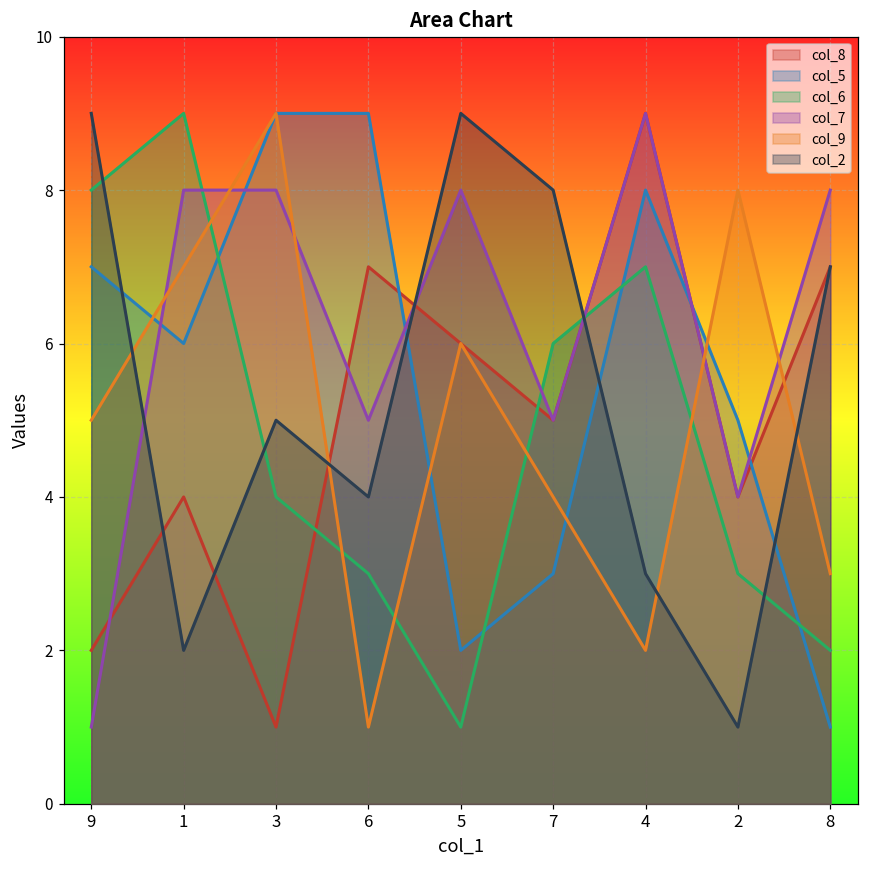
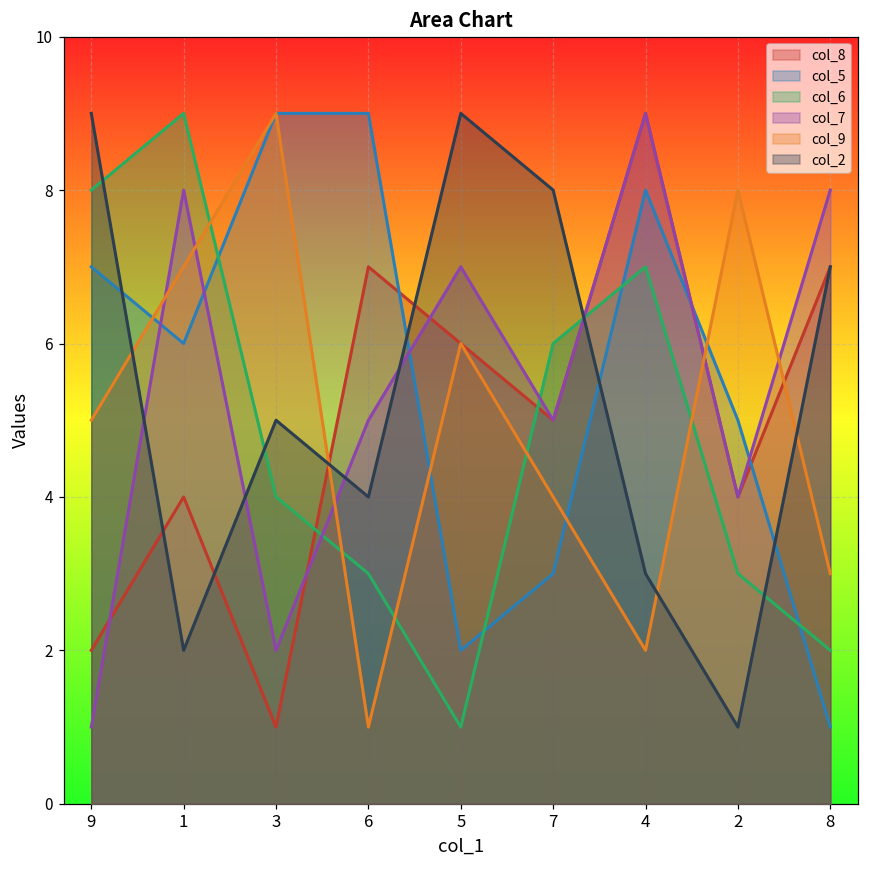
col_7, 3: 8 -> 2
col_7, 5: 8 -> 7
